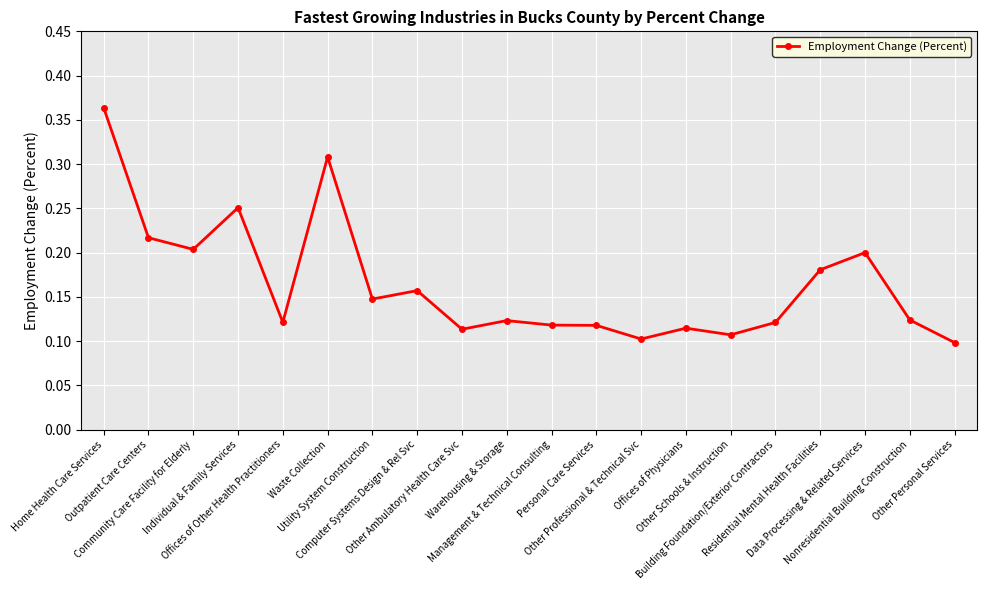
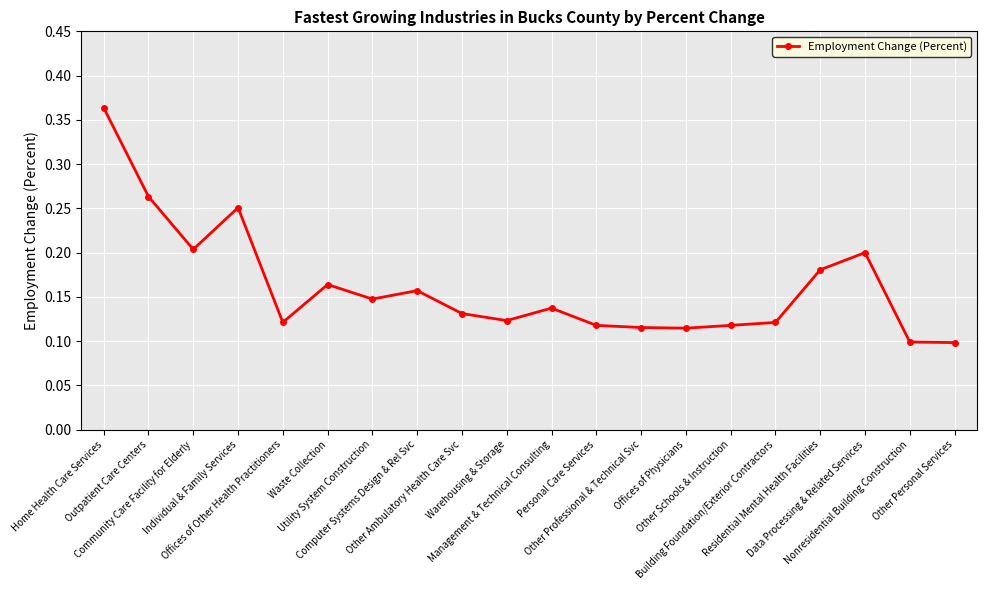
Outpatient Care Centers: 0.22 -> 0.26
Waste Collection: 0.31 -> 0.16
Other Ambulatory Health Care Svc: 0.11 -> 0.13
Management & Technical Consulting: 0.12 -> 0.14
Other Professional & Technical Svc: 0.10 -> 0.12
Other Schools & Instruction: 0.11 -> 0.12
Nonresidential Building Construction: 0.12 -> 0.10
